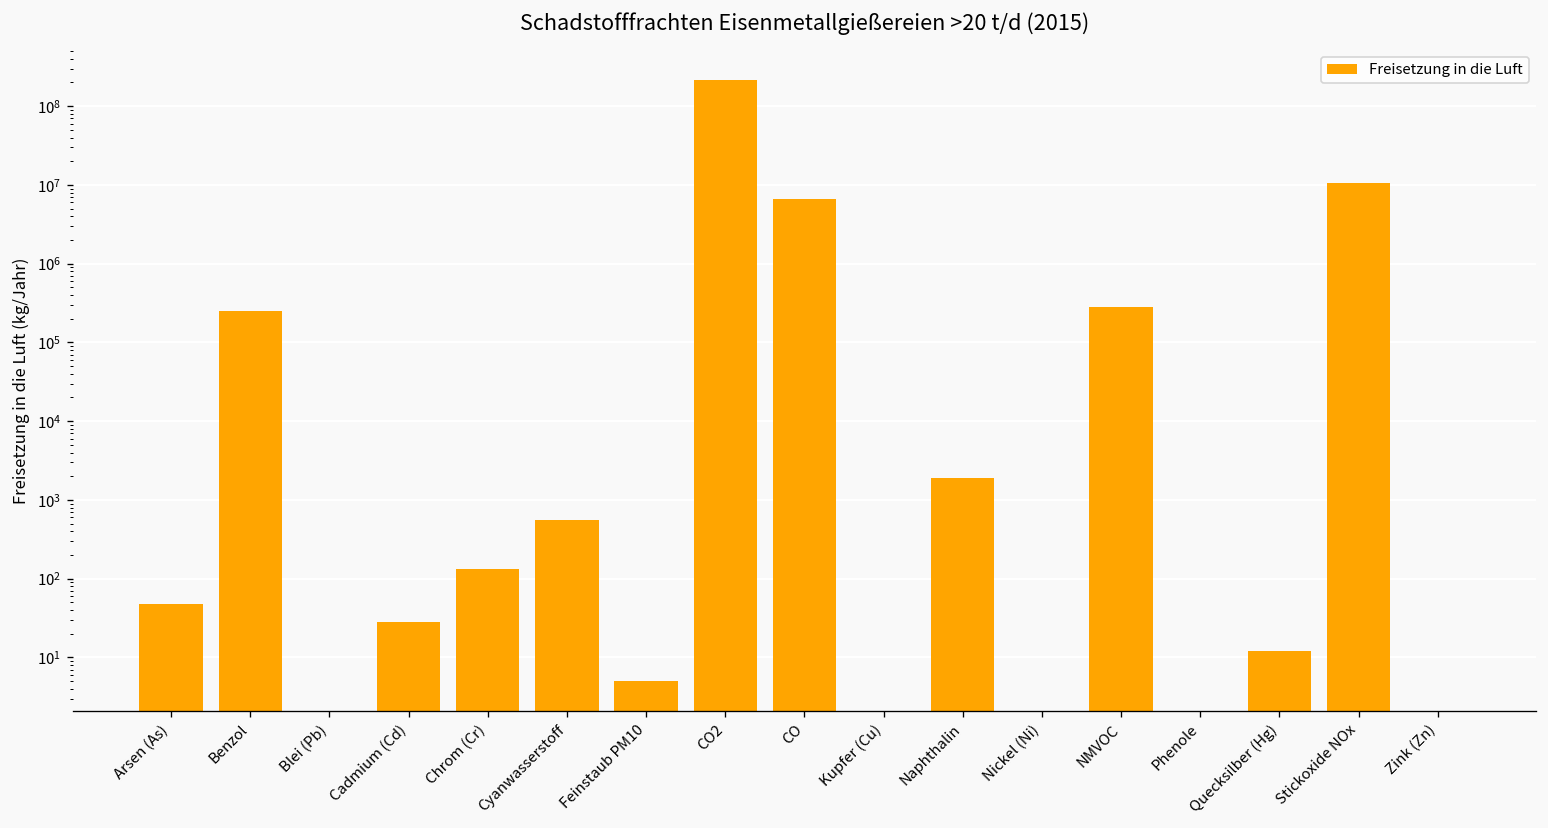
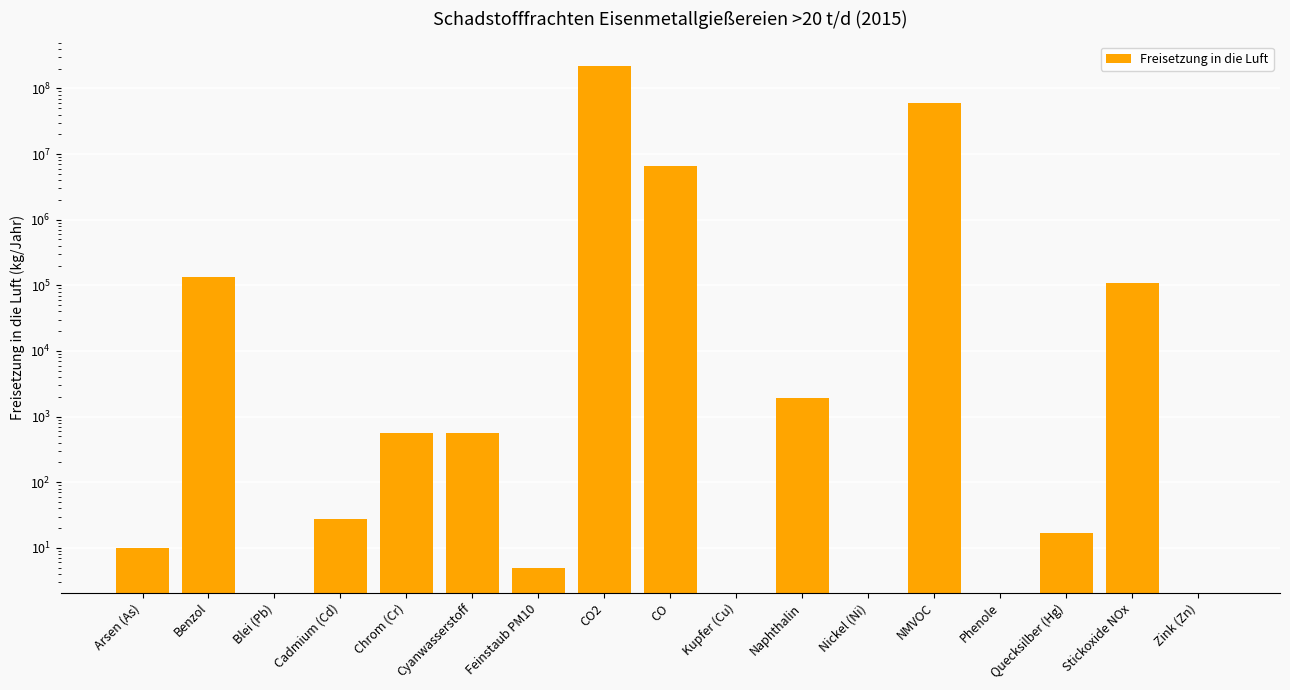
Arsen (As): 50 -> 10
Benzol: 250000 -> 130000
Chrom (Cr): 130 -> 600
NMVOC: 280000 -> 60000000
Quecksilber (Hg): 12 -> 17
Stickoxide NOx: 11000000 -> 110000
